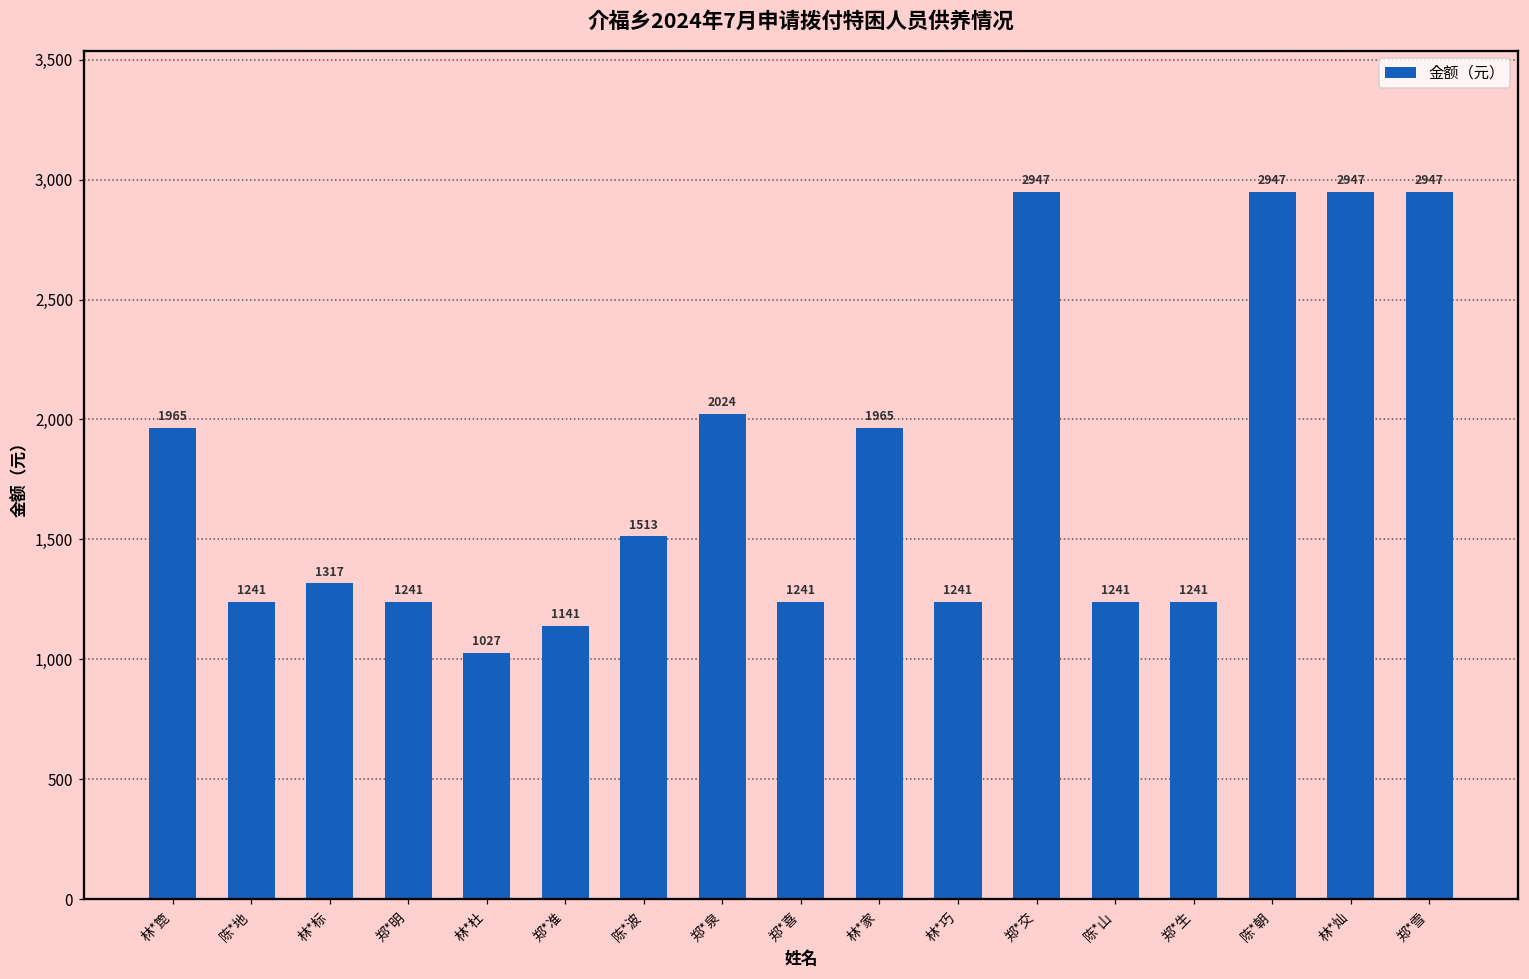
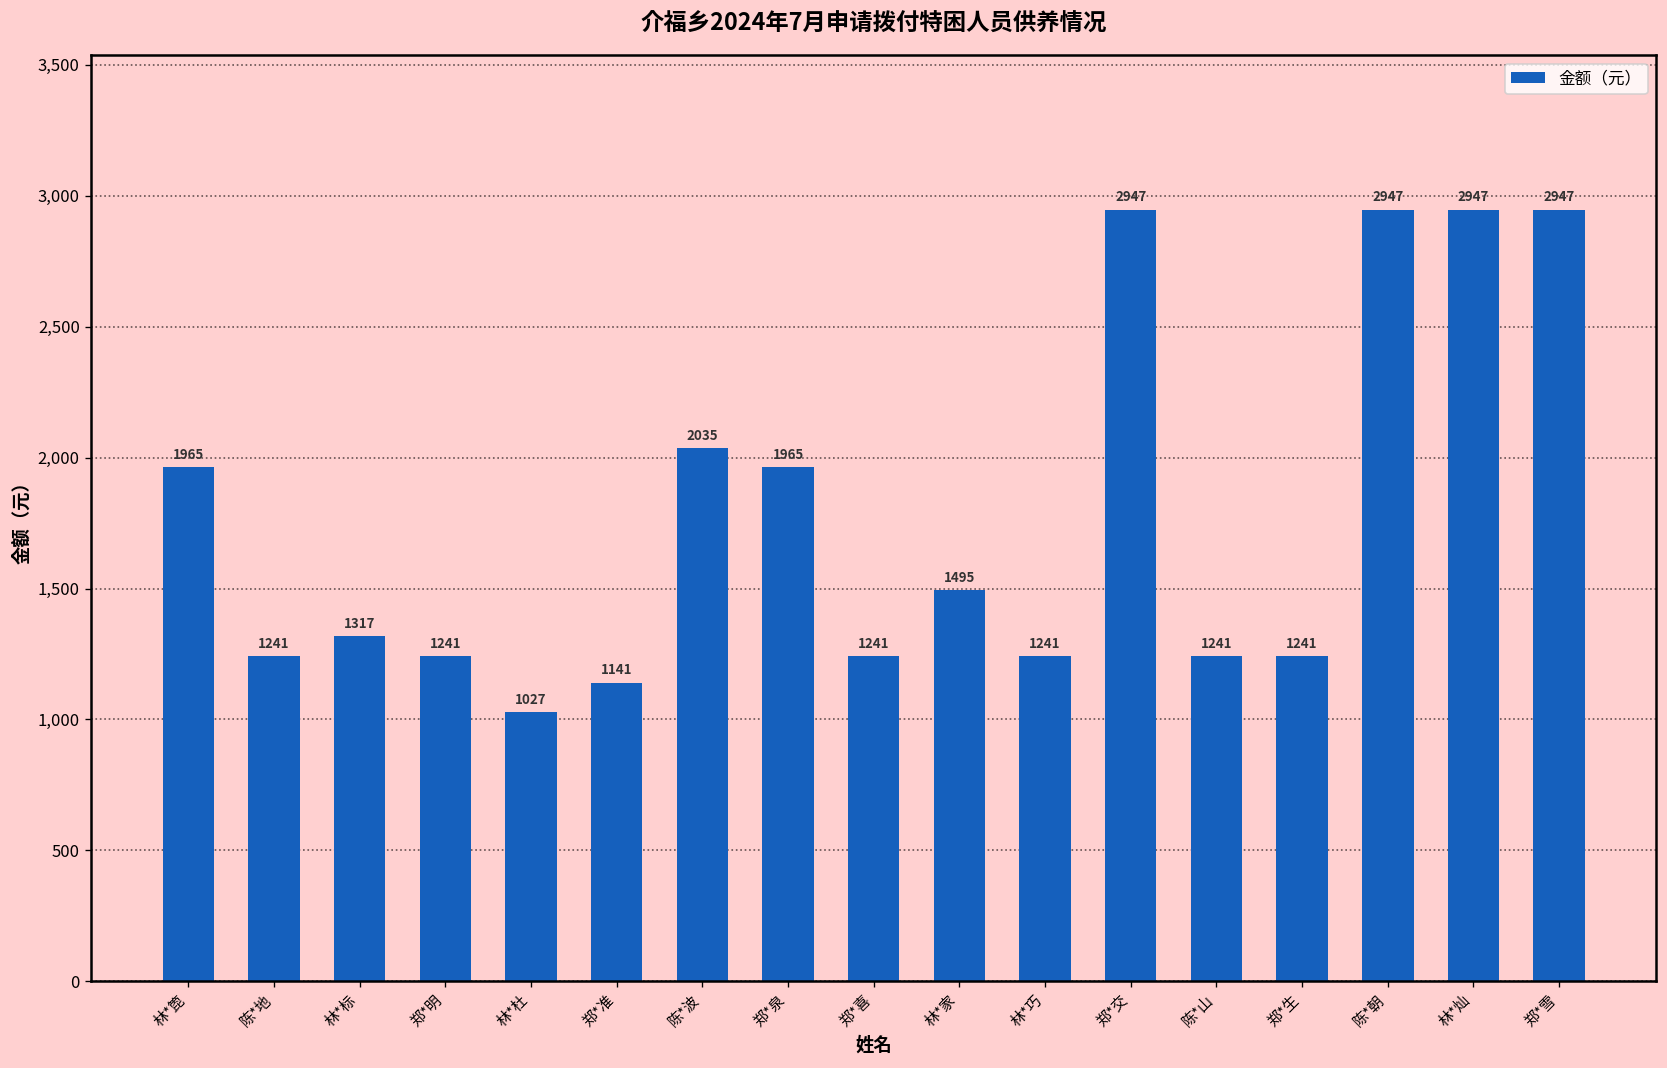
陈*波: 1513 -> 2035
郑*泉: 2024 -> 1965
林*家: 1965 -> 1495
